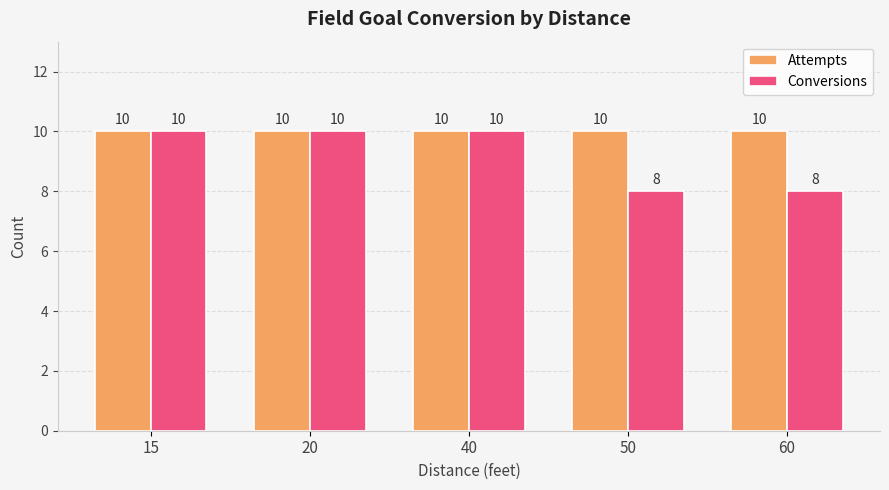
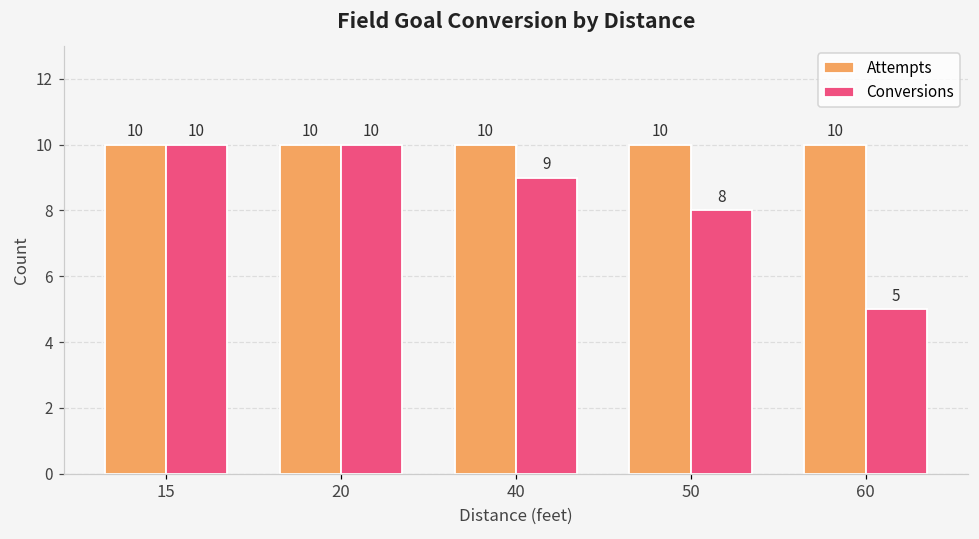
Conversions, 40: 10 -> 9
Conversions, 60: 8 -> 5
